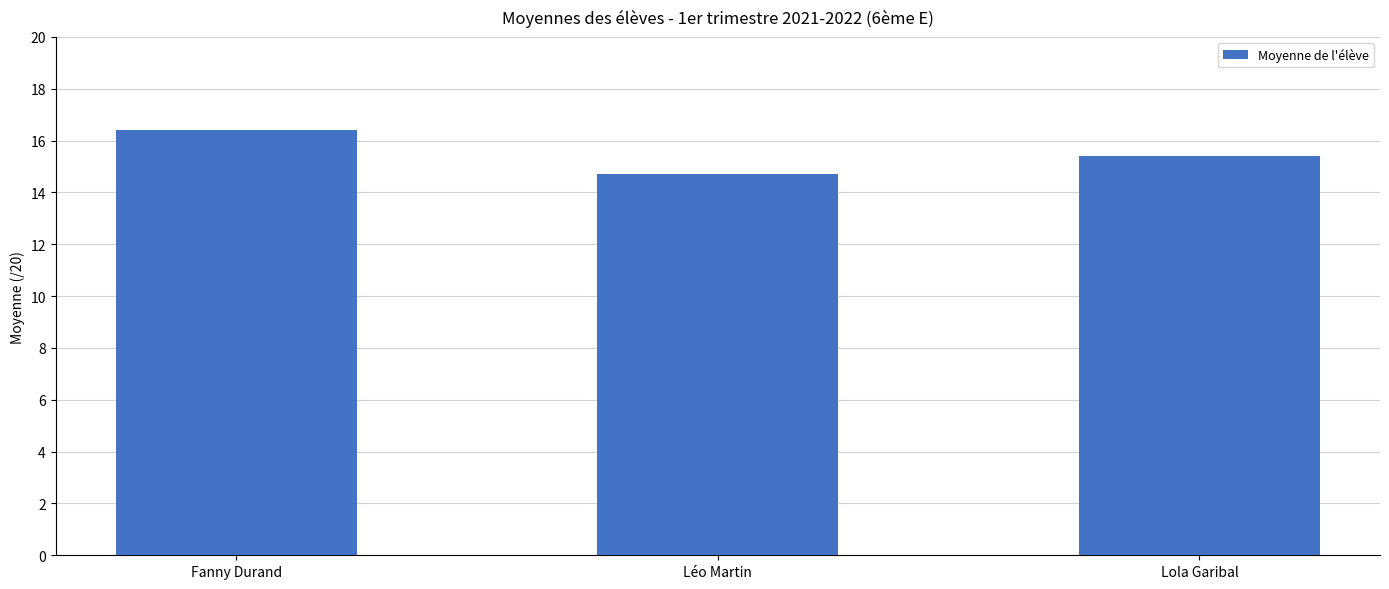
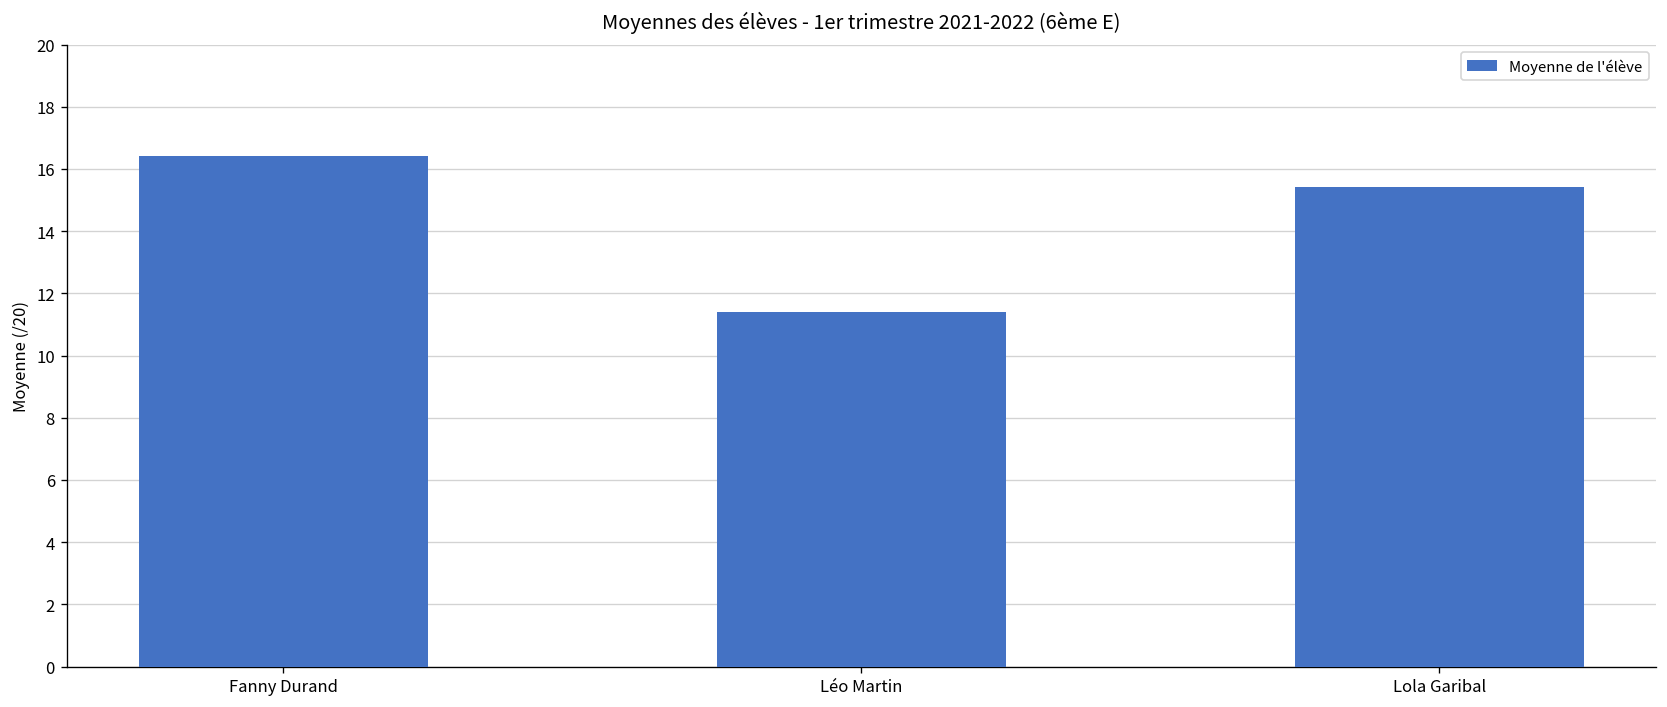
Léo Martin: 14.7 -> 11.4
